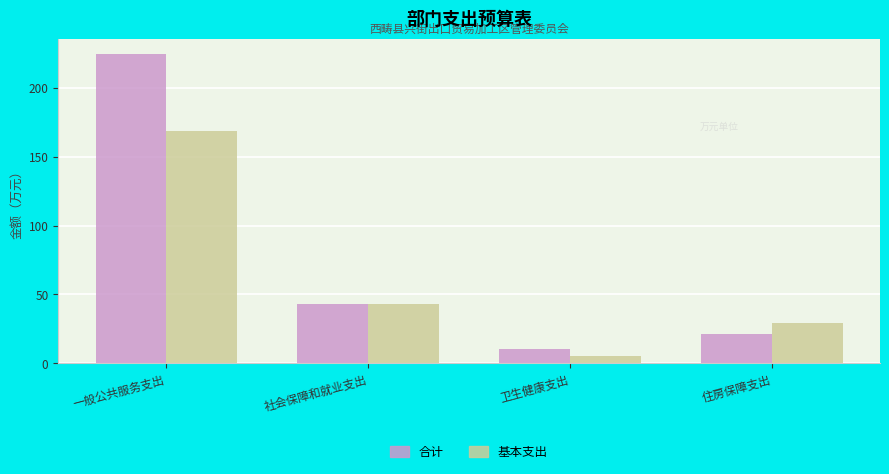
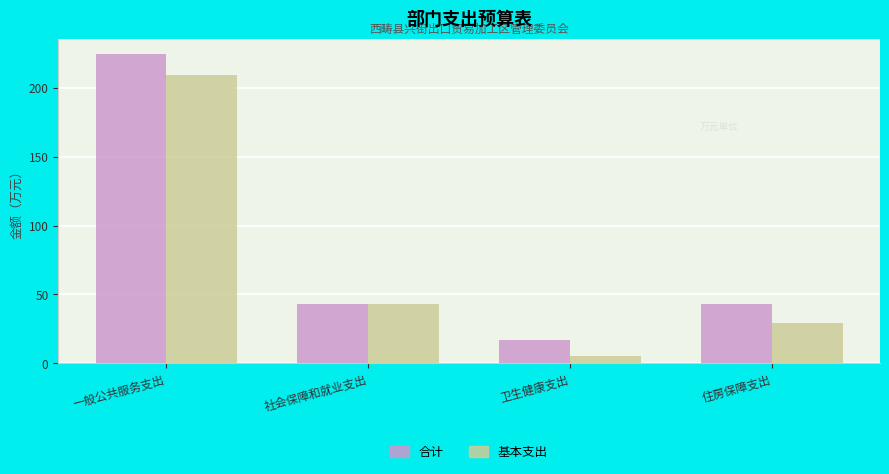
基本支出, 一般公共服务支出: 168 -> 209
合计, 卫生健康支出: 10 -> 17
合计, 住房保障支出: 21 -> 43
